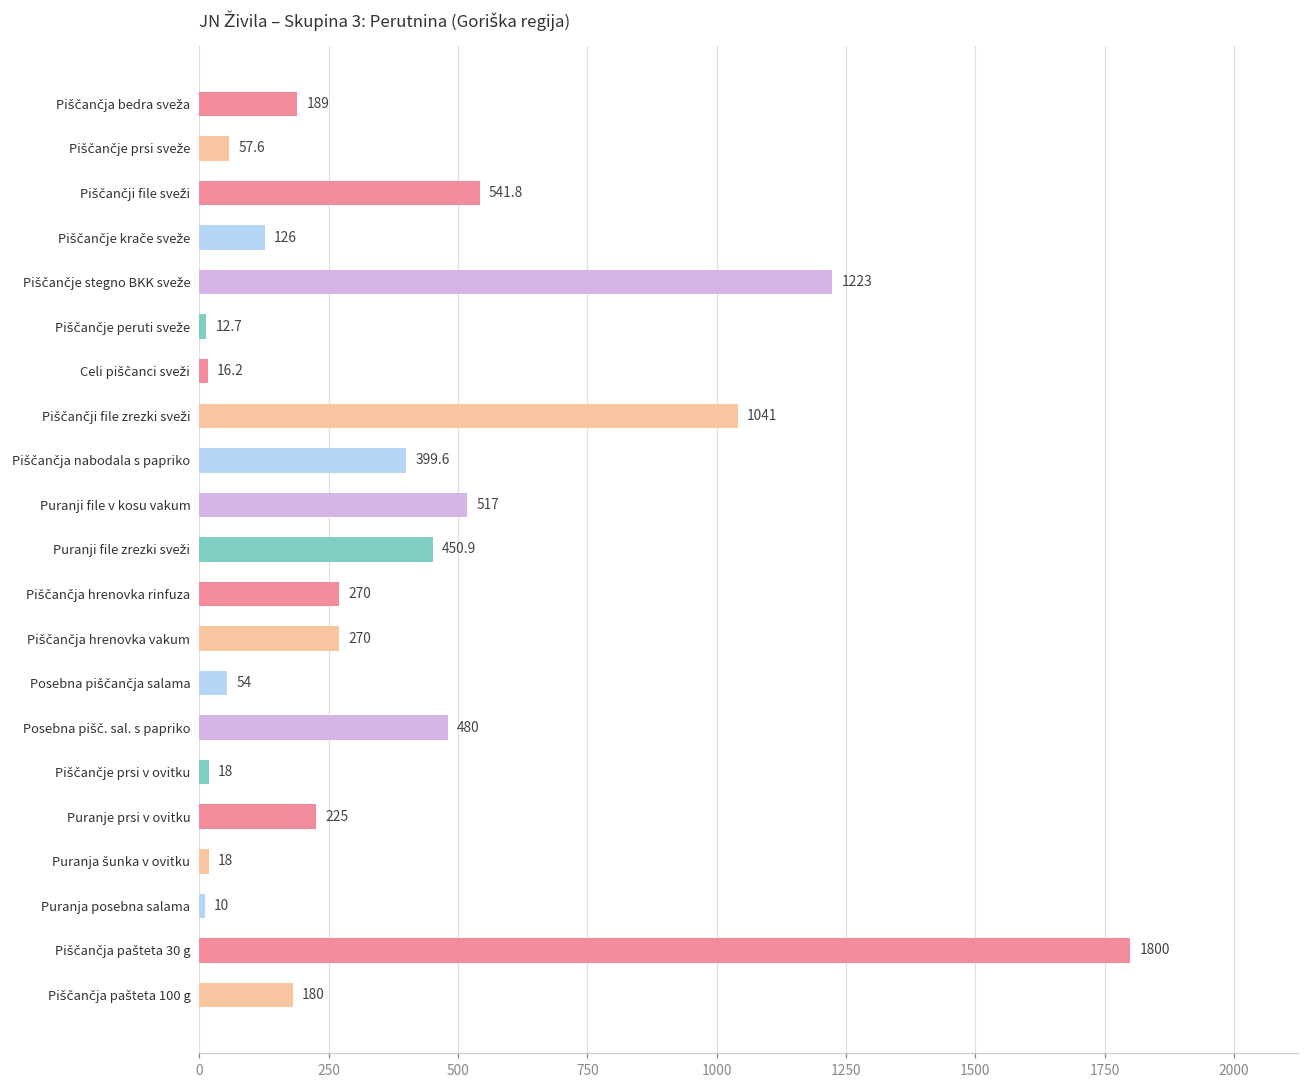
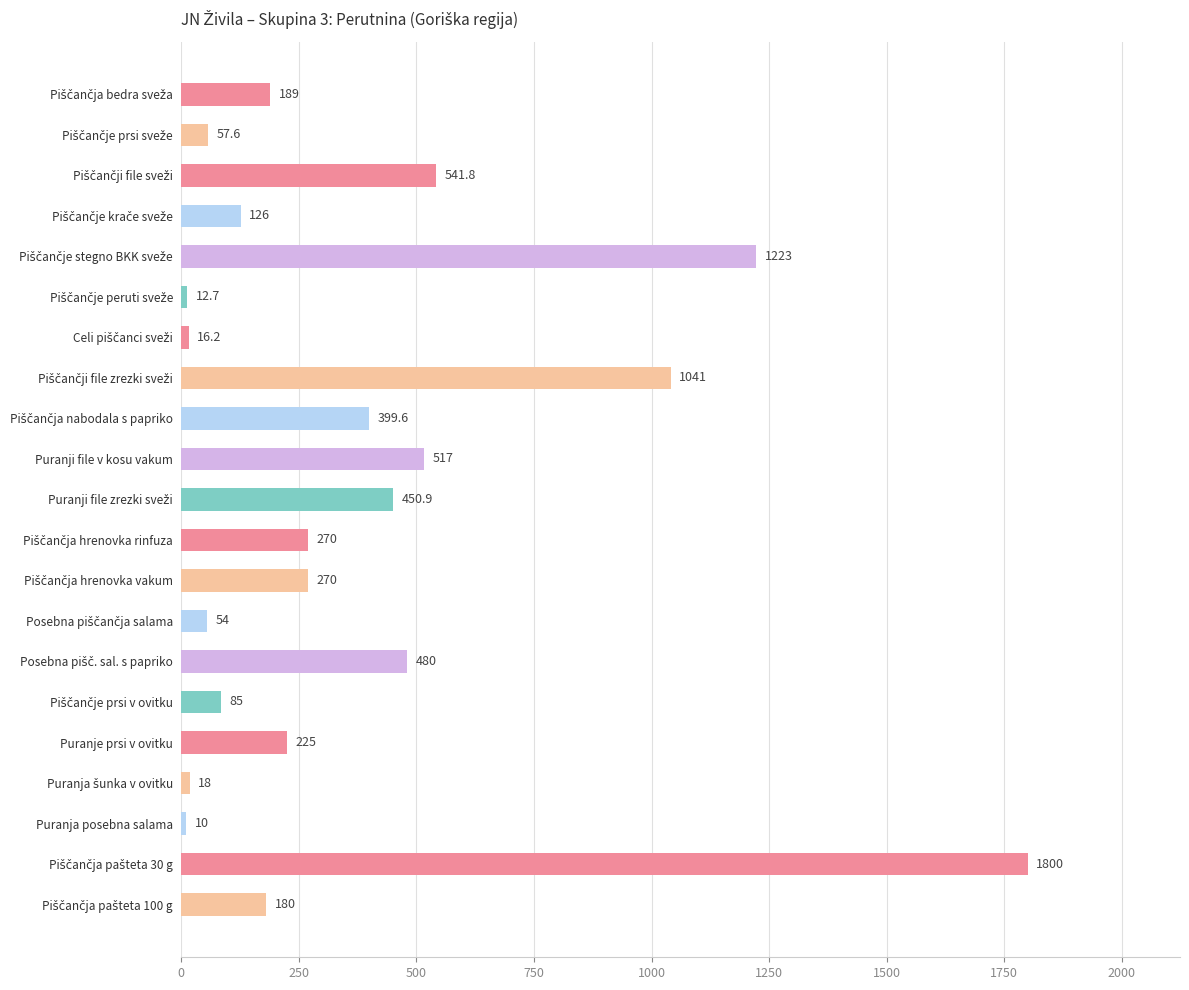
Piščančje prsi v ovitku: 18 -> 85
